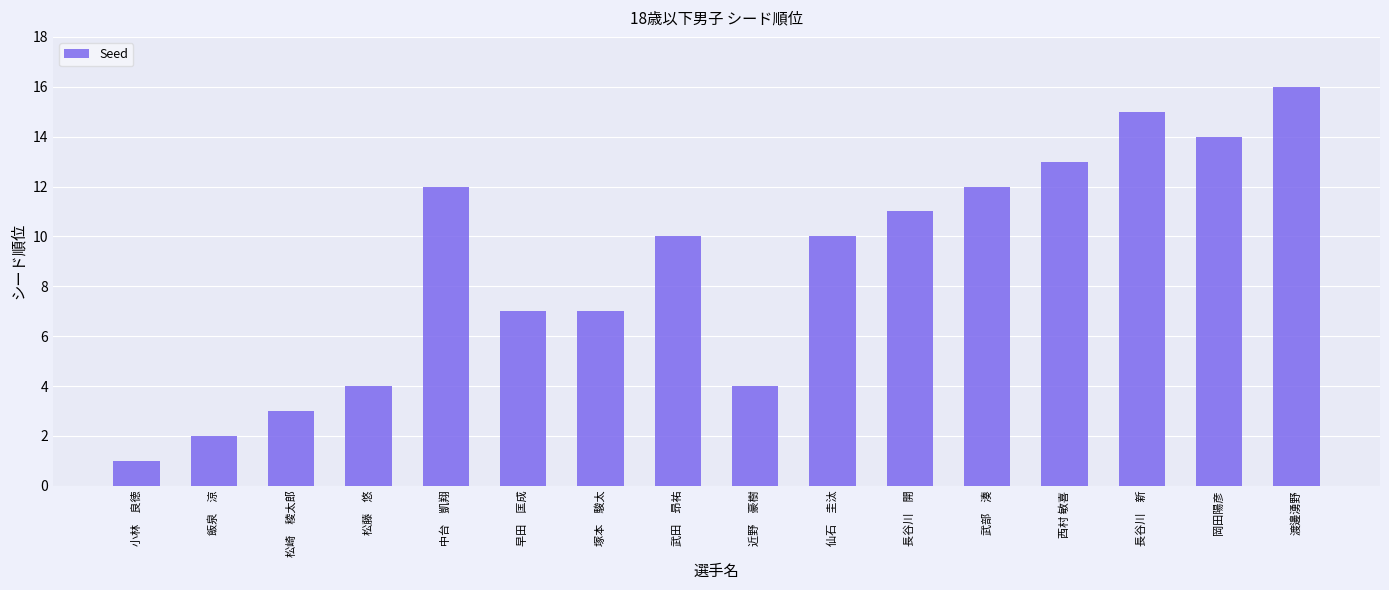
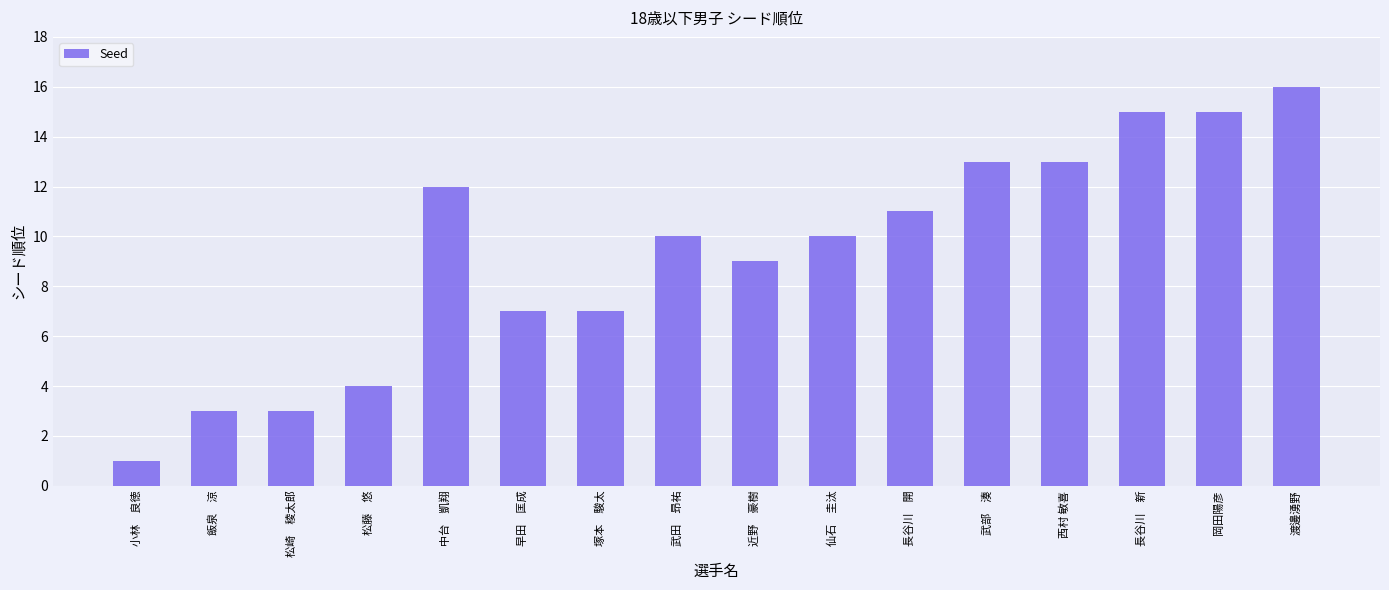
飯泉 涼: 2 -> 3
近野 豪樹: 4 -> 9
武部 湊: 12 -> 13
岡田陽彦: 14 -> 15
